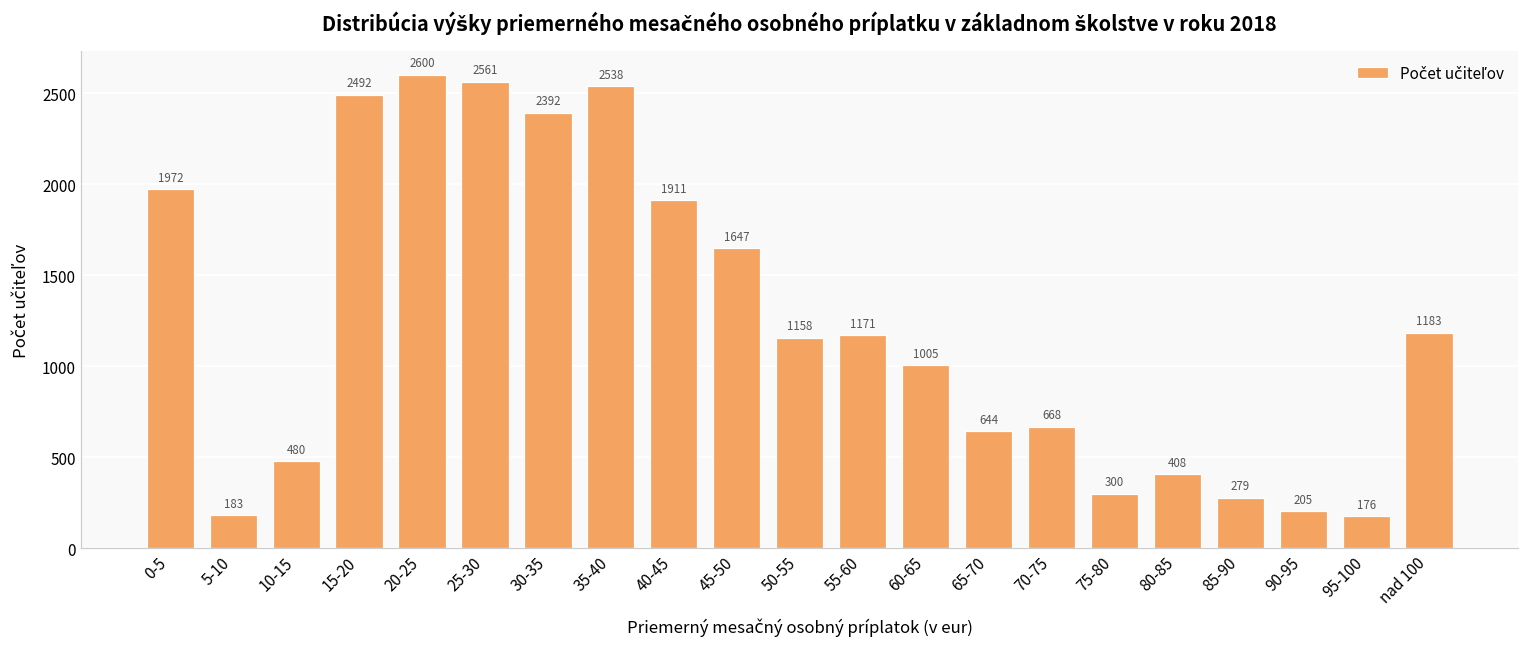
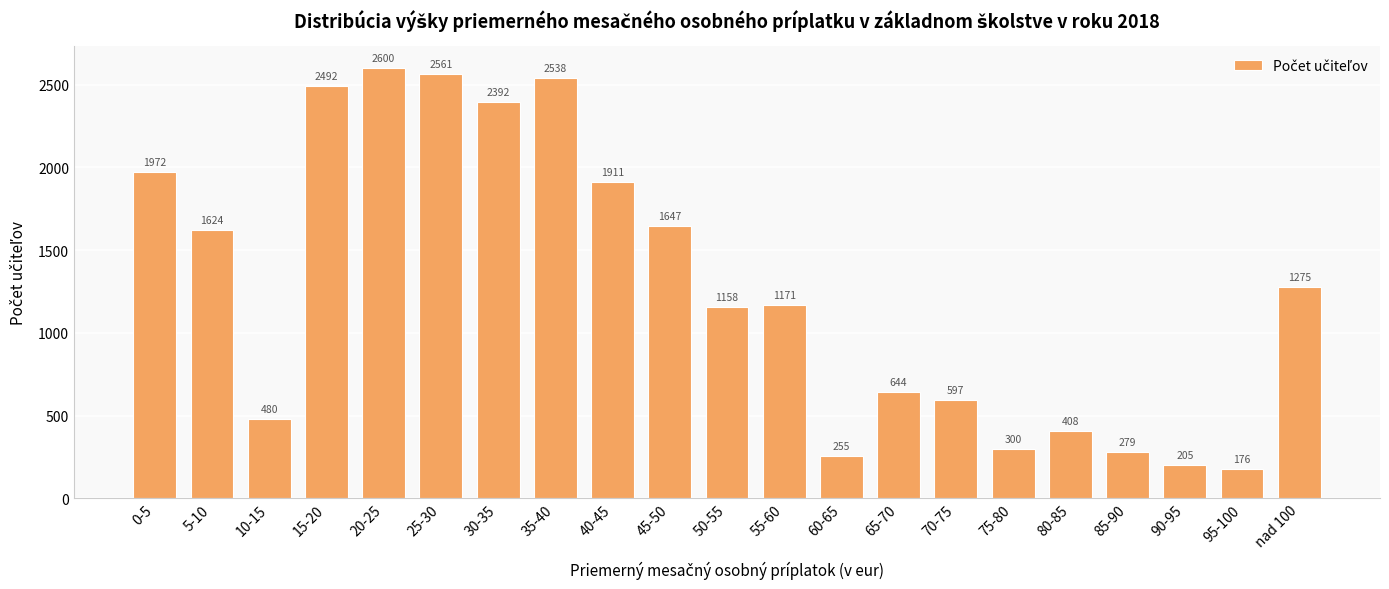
5-10: 183 -> 1624
60-65: 1005 -> 255
70-75: 668 -> 597
nad 100: 1183 -> 1275
